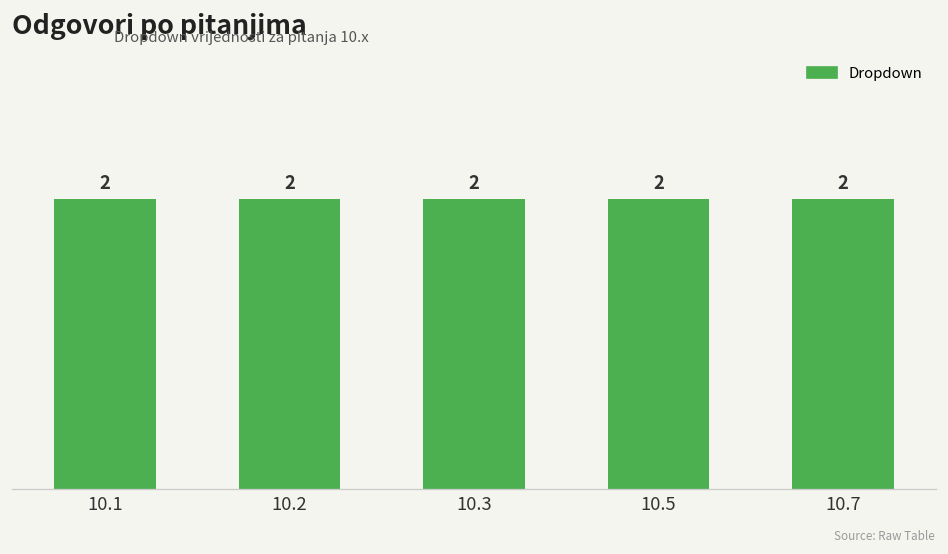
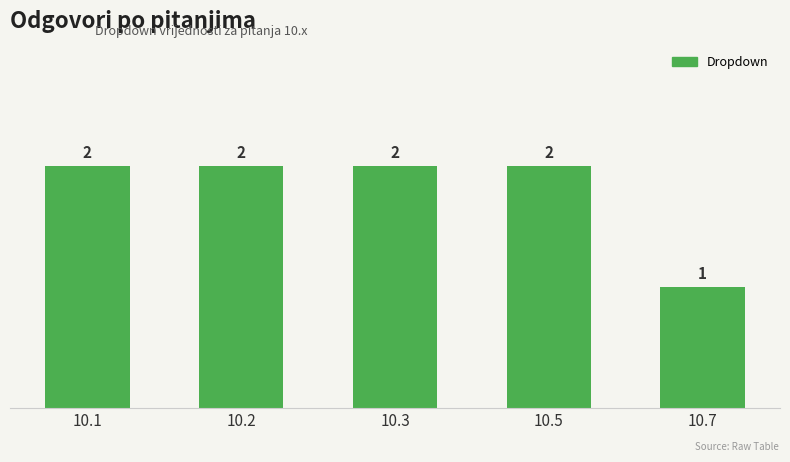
10.7: 2 -> 1
